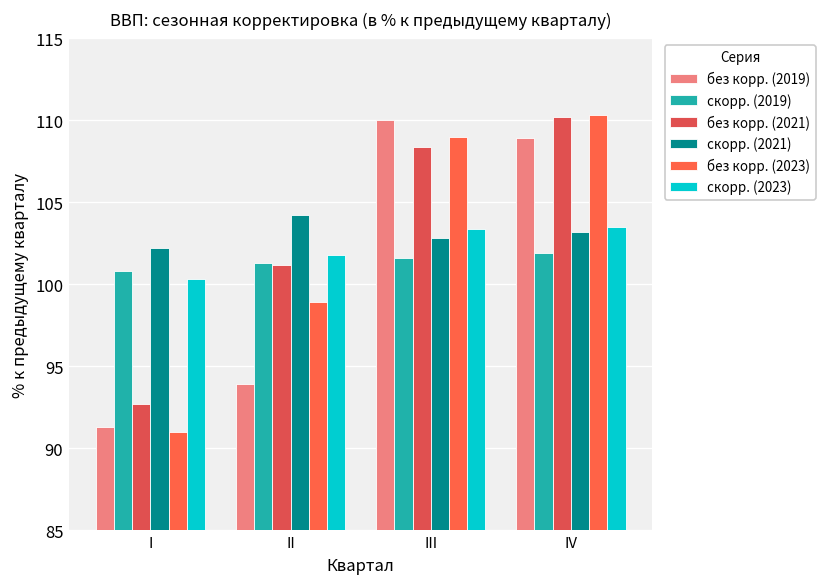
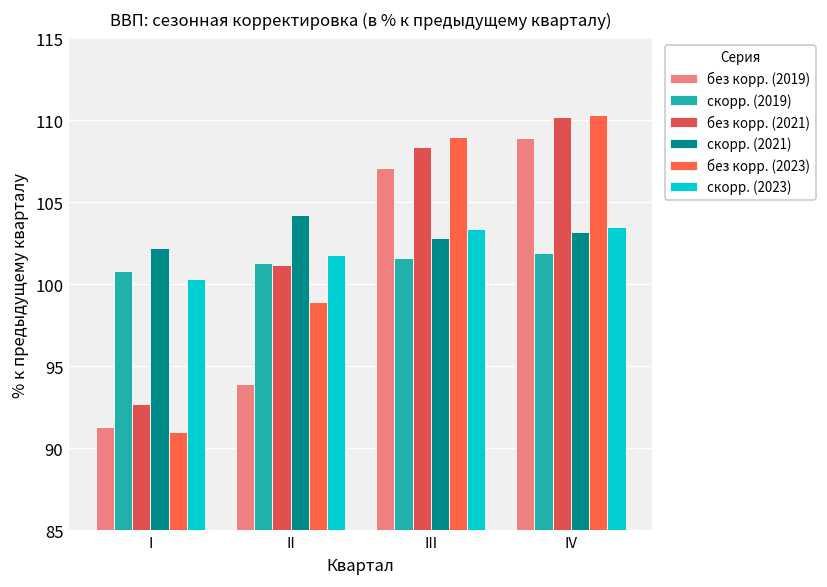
без корр. (2019), III: 110.0 -> 107.1
